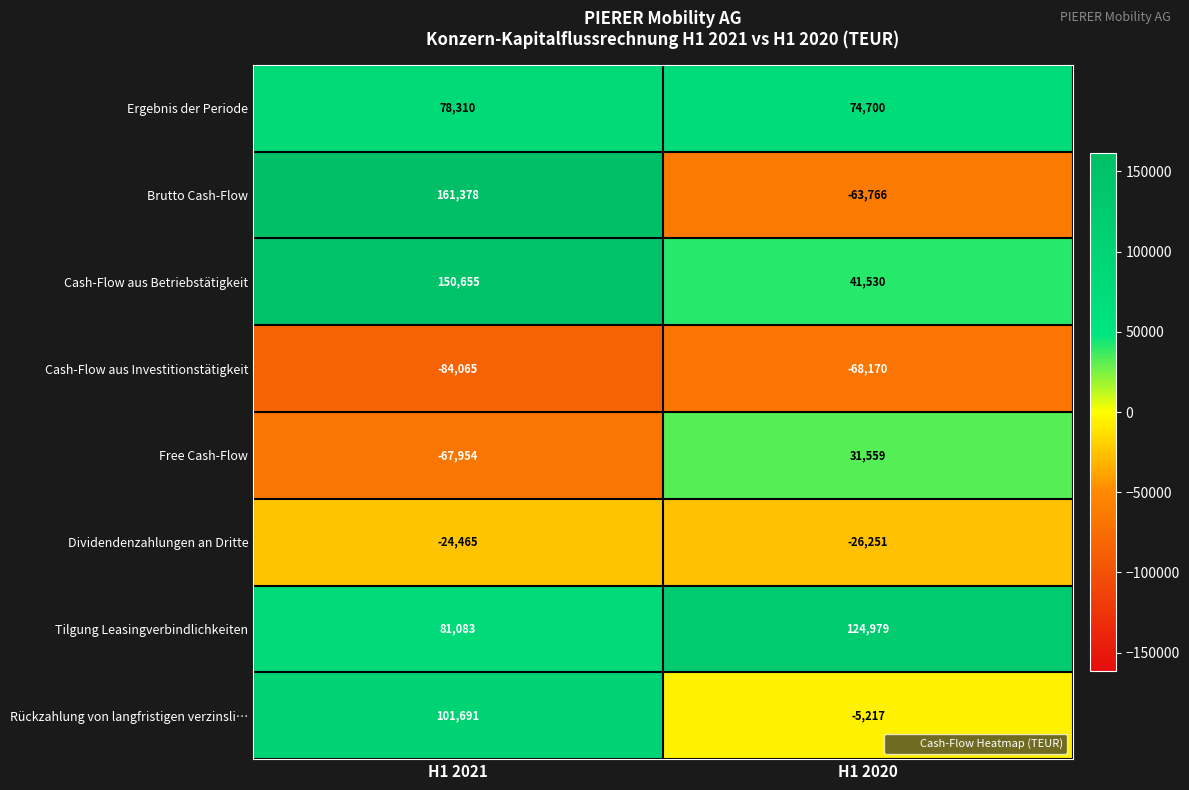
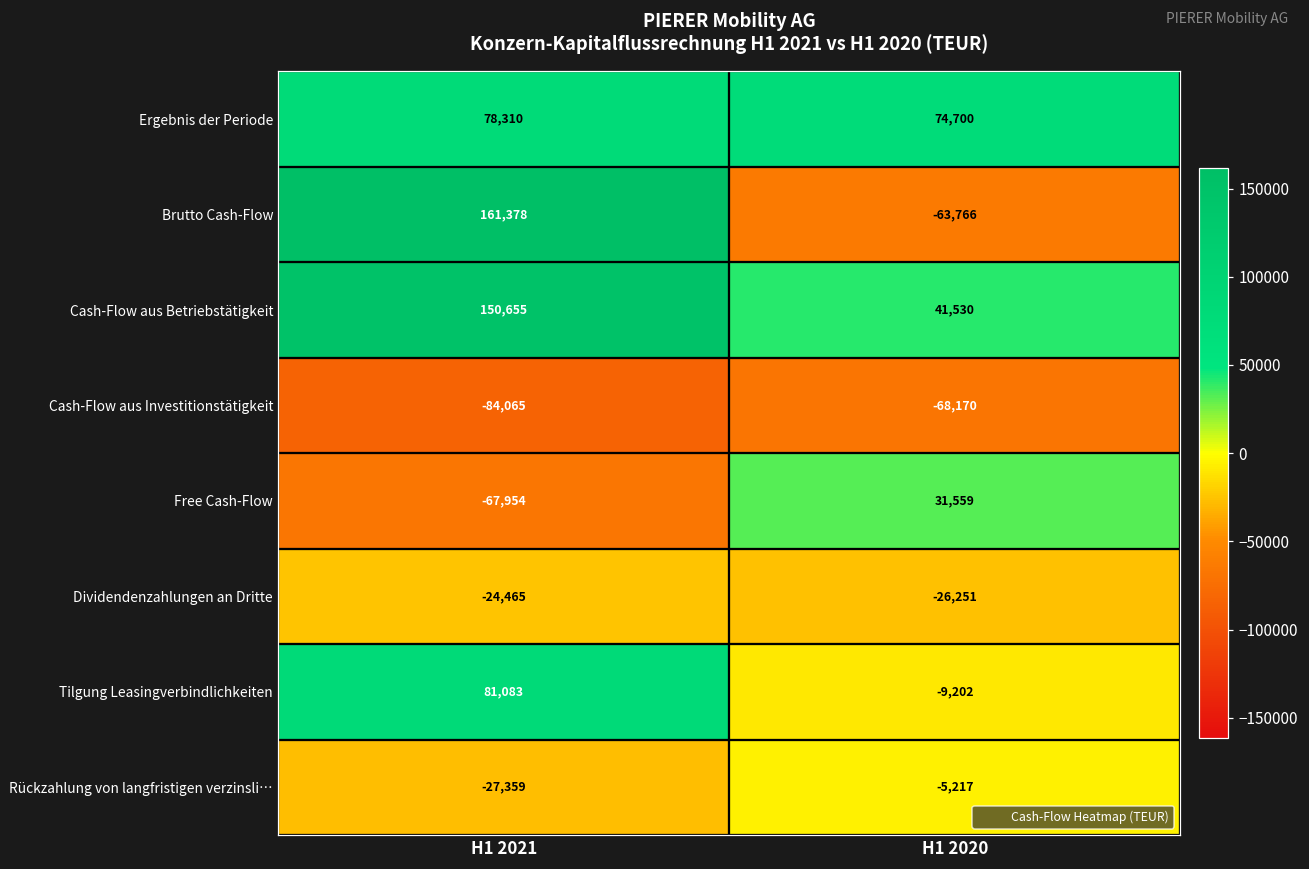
Tilgung Leasingverbindlichkeiten, H1 2020: 124,979 -> -9,202
Rückzahlung von langfristigen verzinsli…, H1 2021: 101,691 -> -27,359
